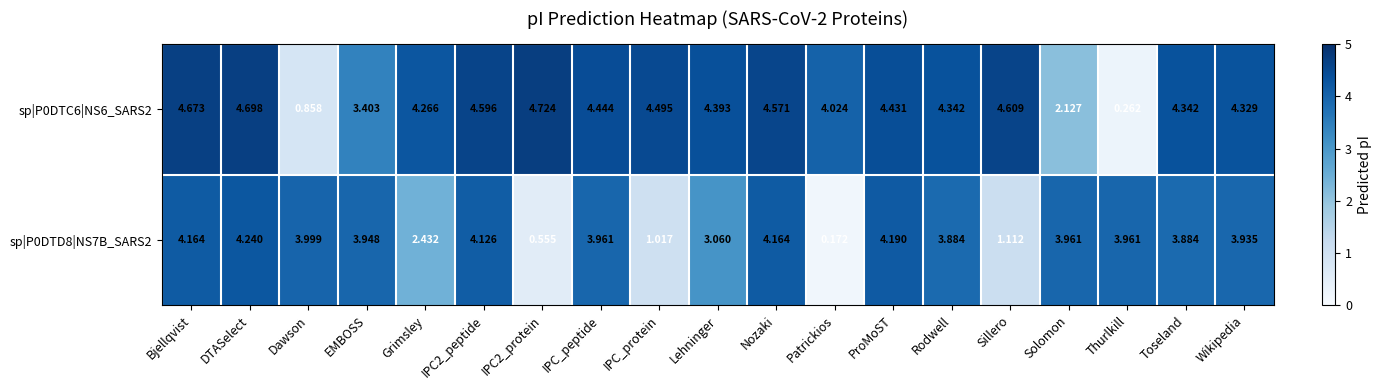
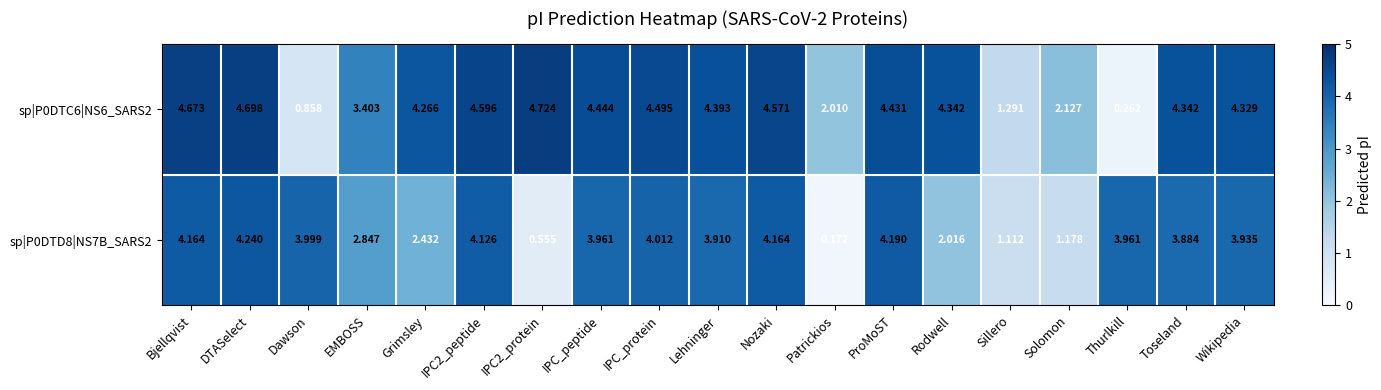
sp|P0DTC6|NS6_SARS2, Patrickios: 4.024 -> 2.010
sp|P0DTC6|NS6_SARS2, Sillero: 4.609 -> 1.291
sp|P0DTD8|NS7B_SARS2, EMBOSS: 3.948 -> 2.847
sp|P0DTD8|NS7B_SARS2, IPC_protein: 1.017 -> 4.012
sp|P0DTD8|NS7B_SARS2, Lehninger: 3.060 -> 3.910
sp|P0DTD8|NS7B_SARS2, Rodwell: 3.884 -> 2.016
sp|P0DTD8|NS7B_SARS2, Solomon: 3.961 -> 1.178
